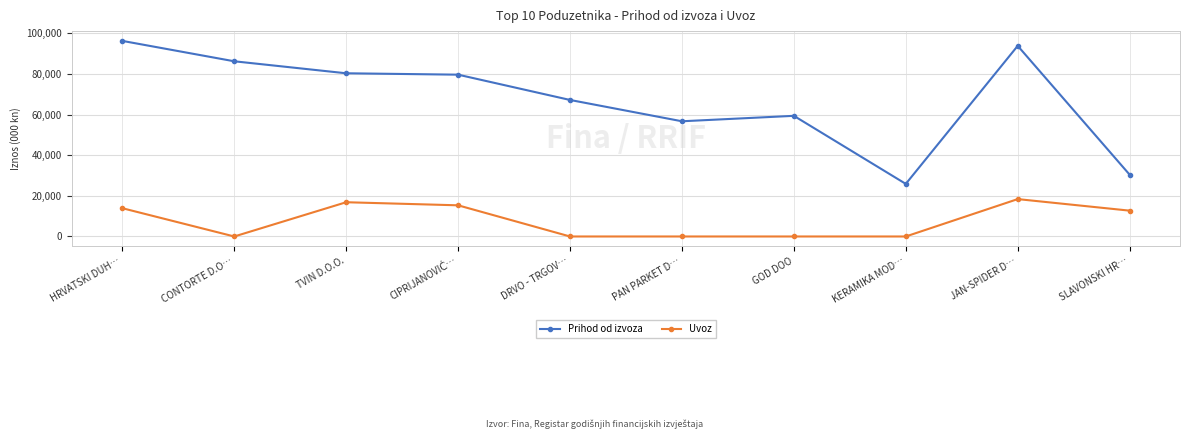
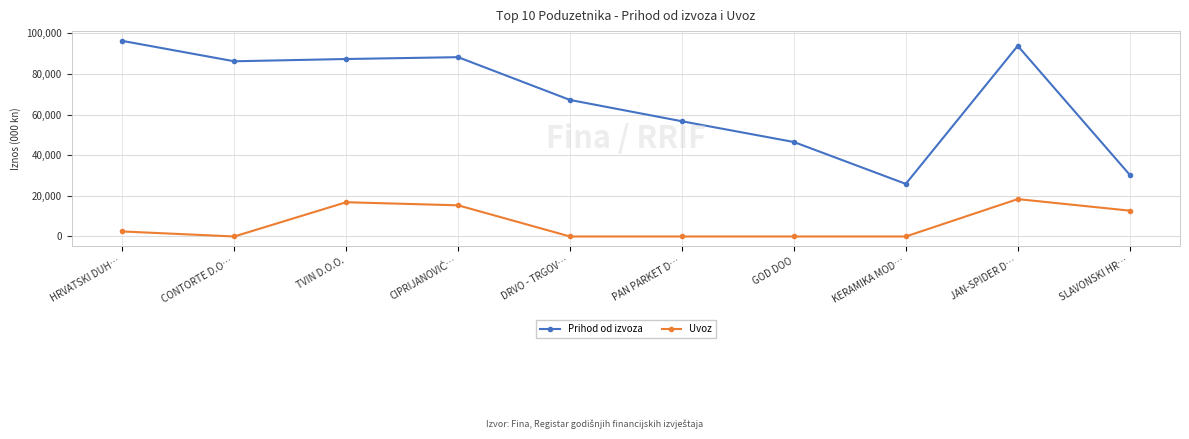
Uvoz, HRVATSKI DUH…: 14,000 -> 2,000
Prihod od izvoza, TVIN D.O.O.: 80,000 -> 87,000
Prihod od izvoza, CIPRIJANOVIĆ…: 80,000 -> 88,000
Prihod od izvoza, GOD DOO: 59,000 -> 47,000
